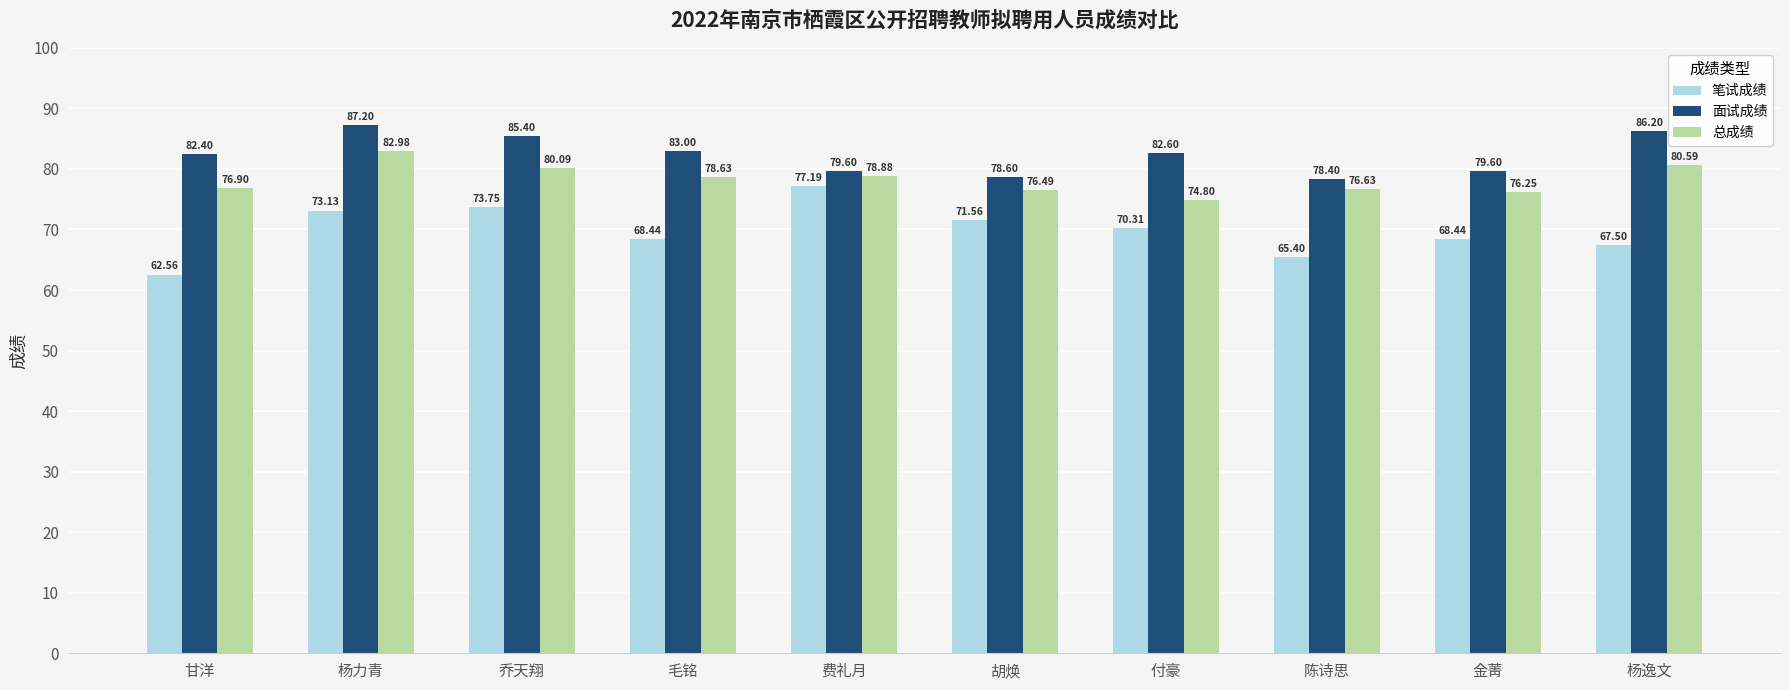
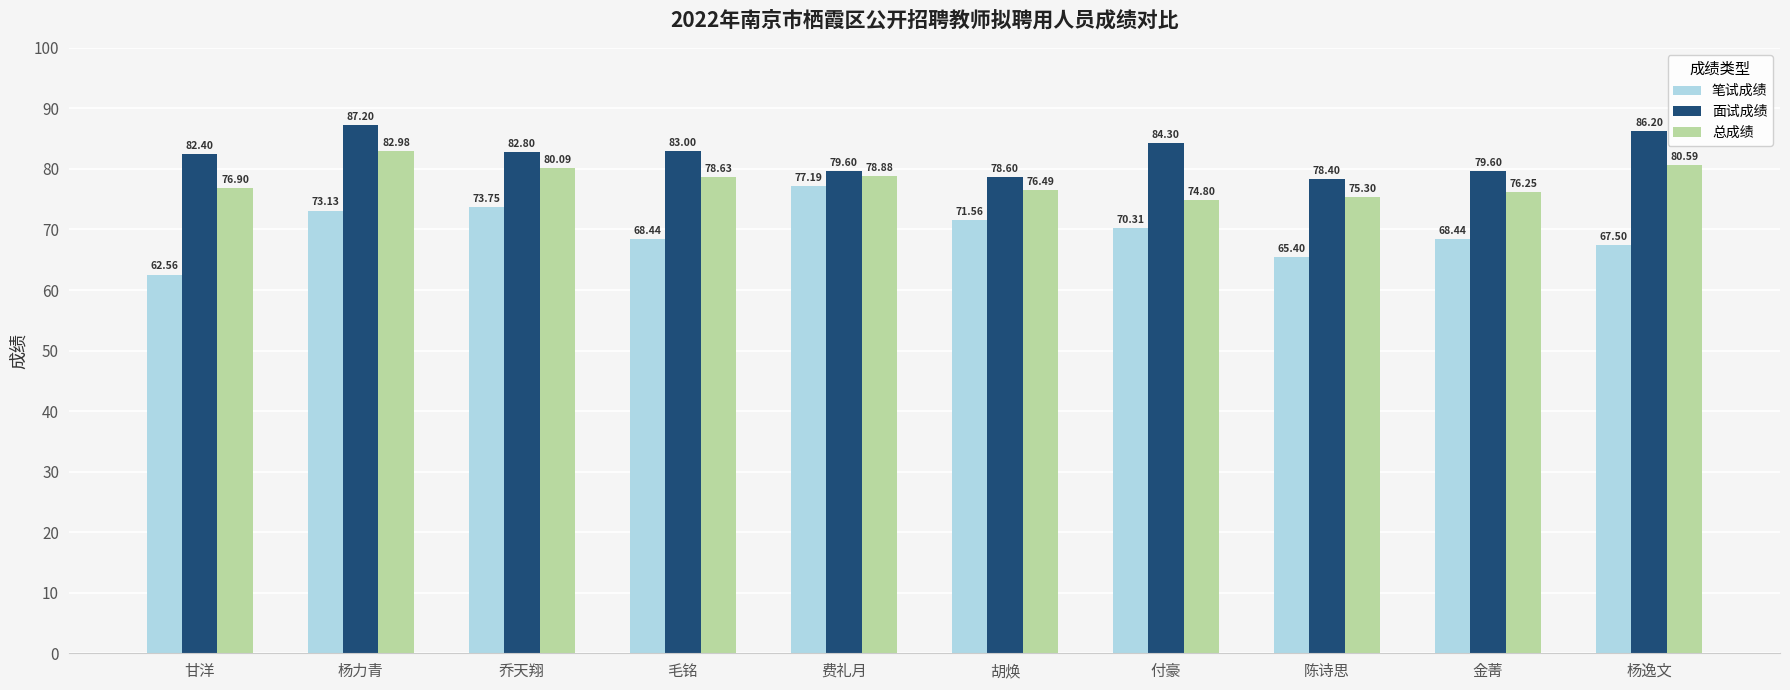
面试成绩, 乔天翔: 85.40 -> 82.80
面试成绩, 付豪: 82.60 -> 84.30
总成绩, 陈诗思: 76.63 -> 75.30
